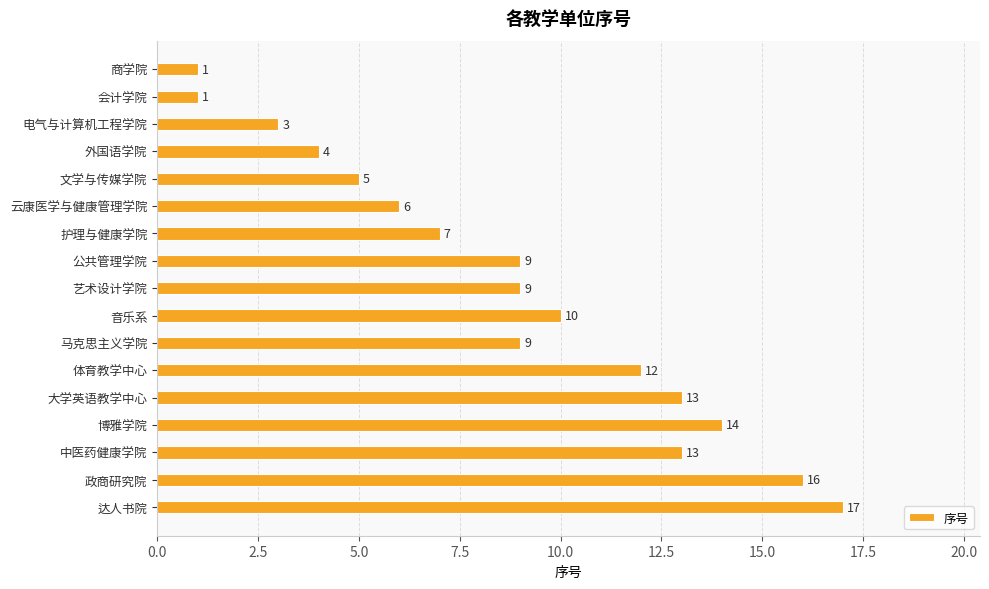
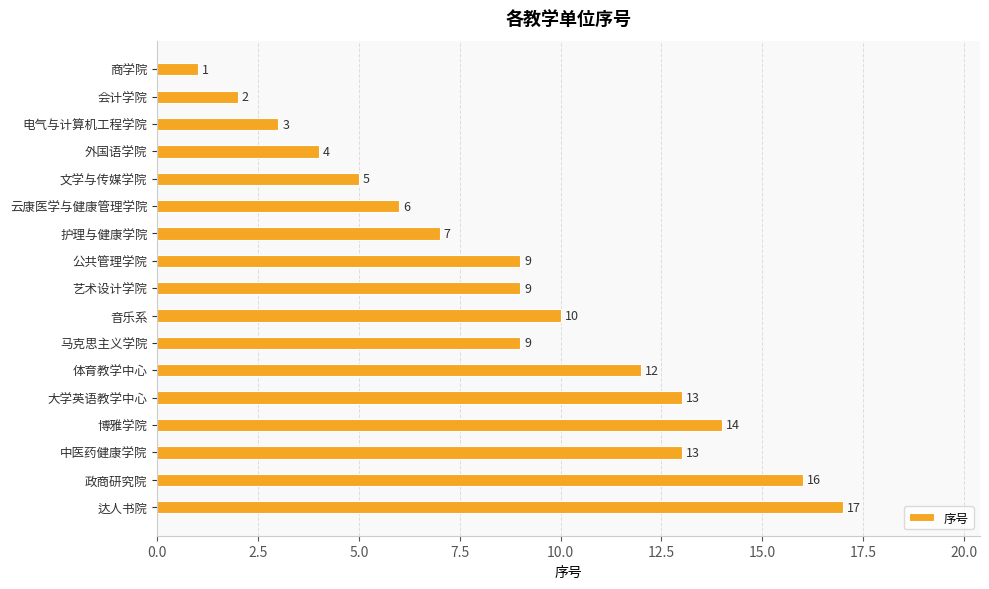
会计学院: 1 -> 2
